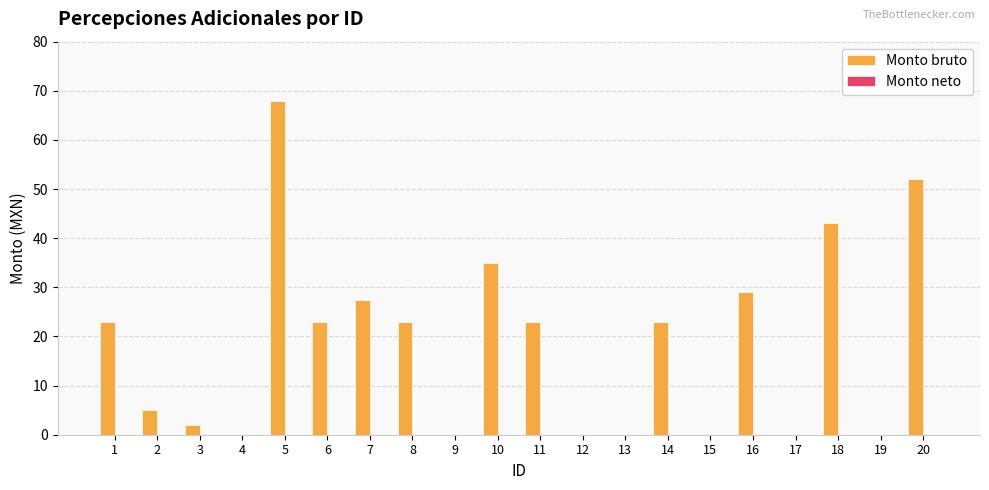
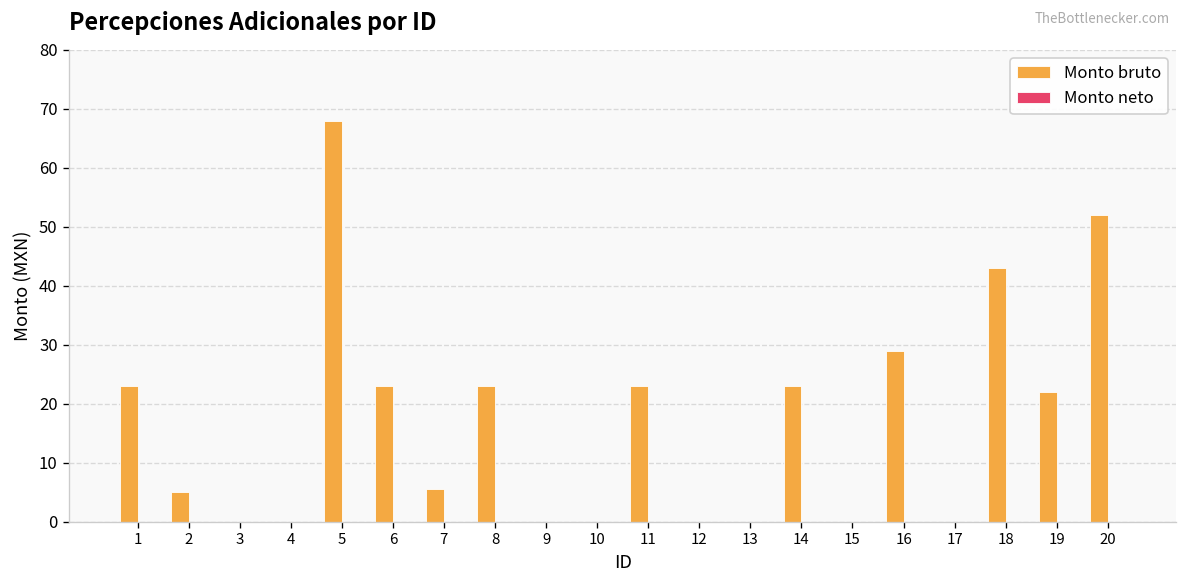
Monto bruto, 3: 2 -> 0
Monto bruto, 7: 28 -> 6
Monto bruto, 10: 35 -> 0
Monto bruto, 19: 0 -> 22
